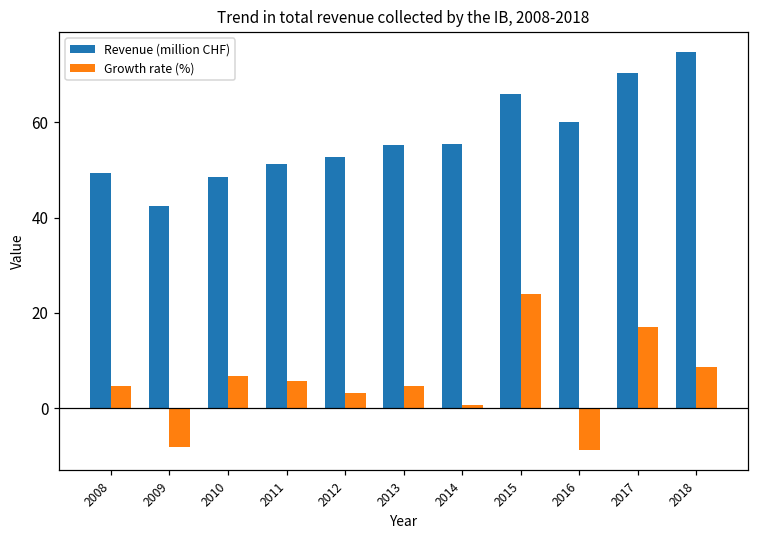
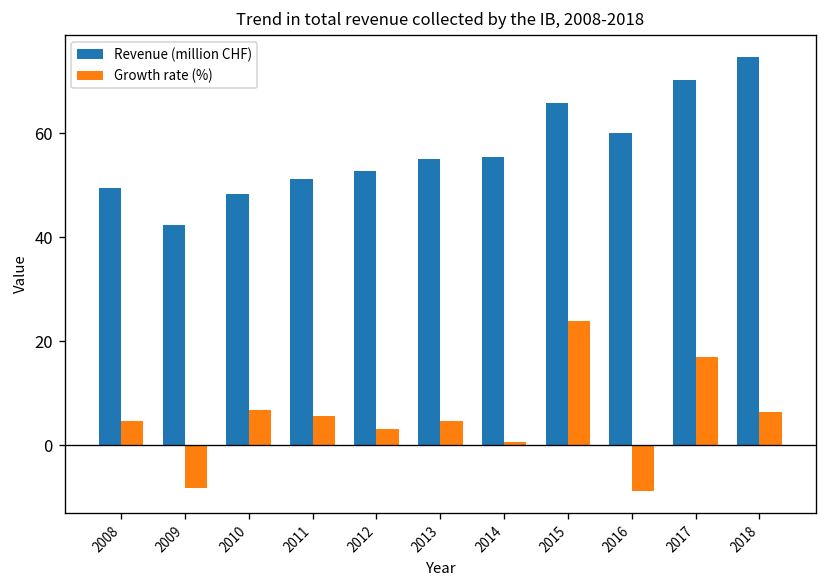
Growth rate (%), 2018: 9 -> 6
